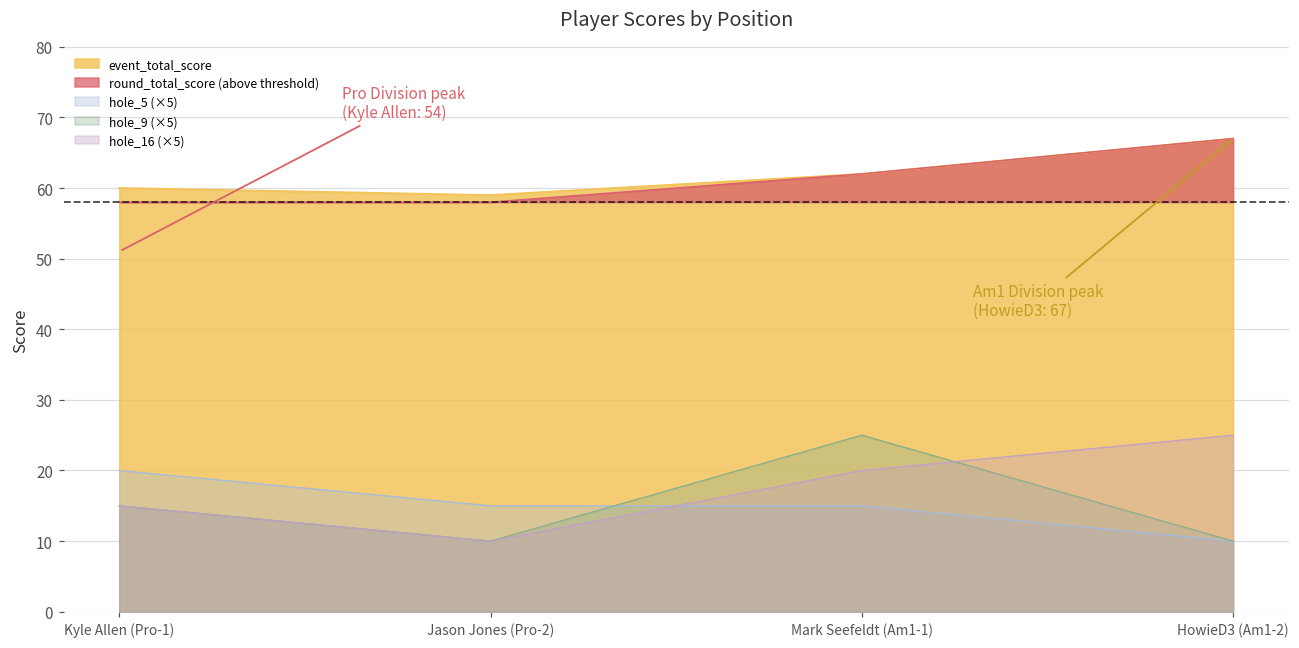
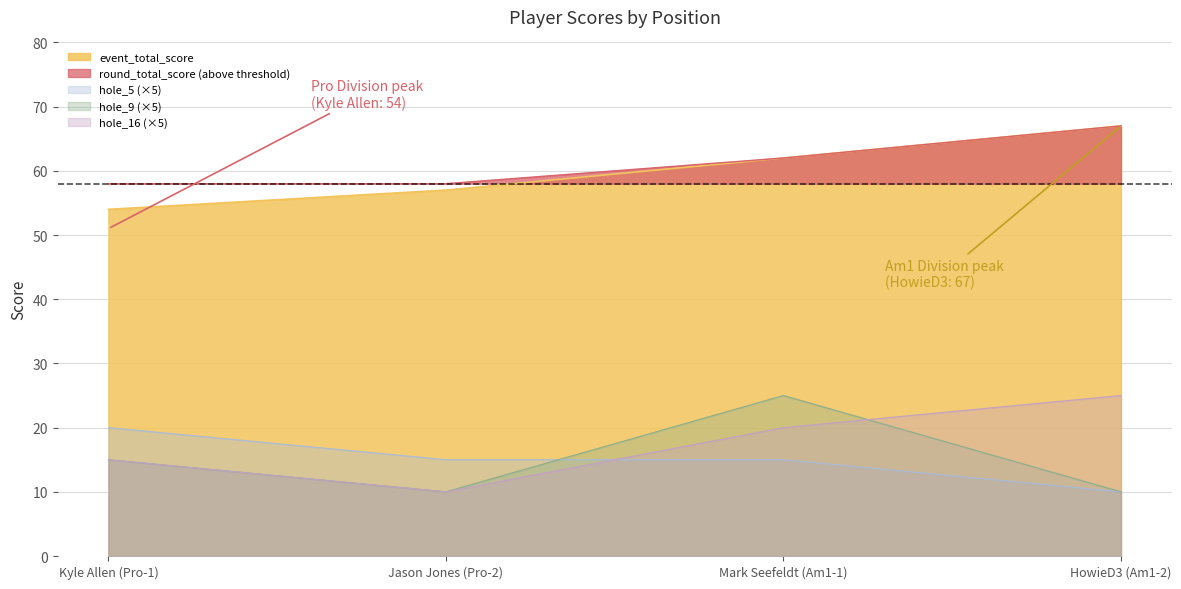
event_total_score, Kyle Allen (Pro-1): 60 -> 54
event_total_score, Jason Jones (Pro-2): 59 -> 57
